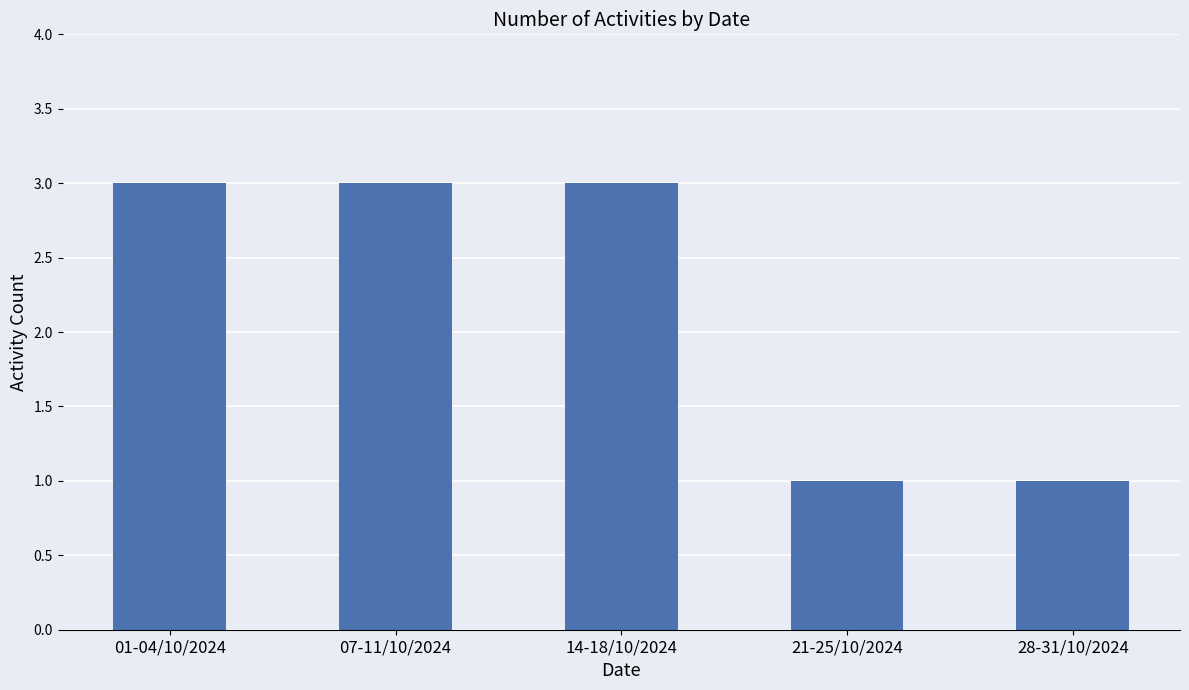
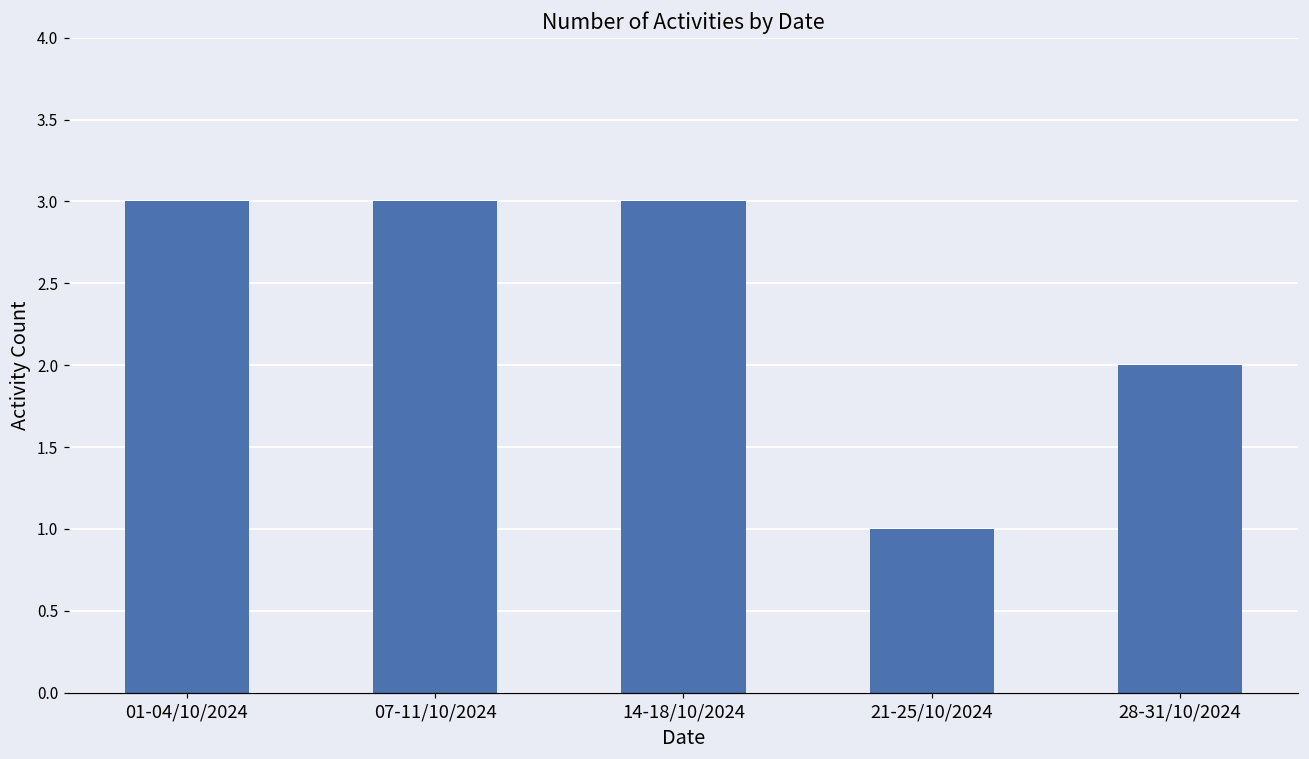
28-31/10/2024: 1 -> 2
